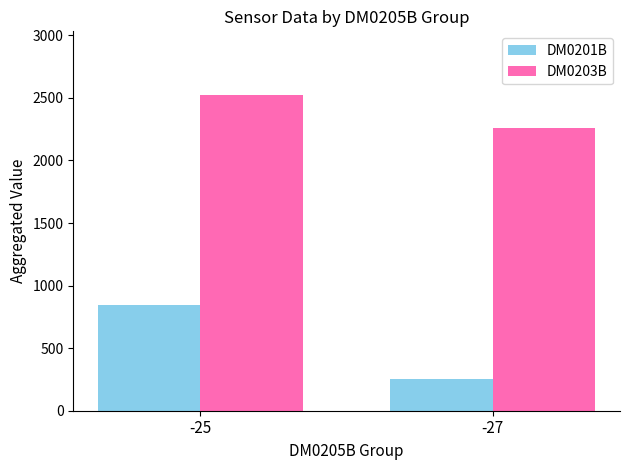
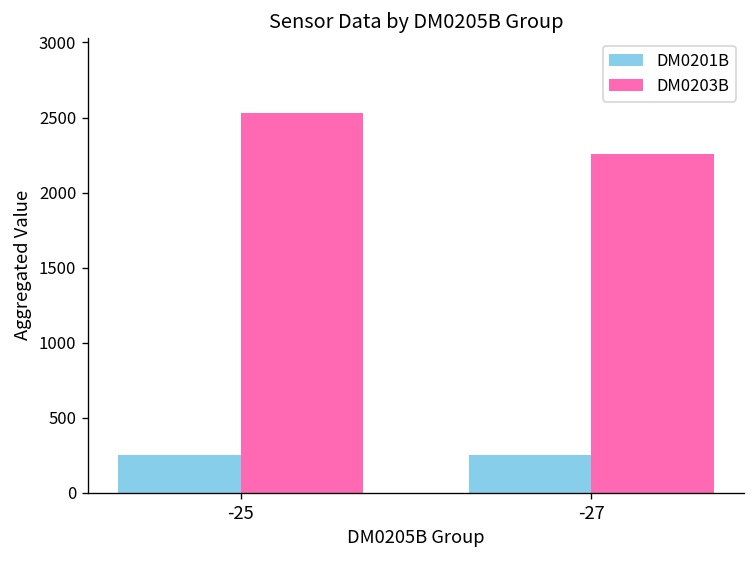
DM0201B, -25: 850 -> 250
